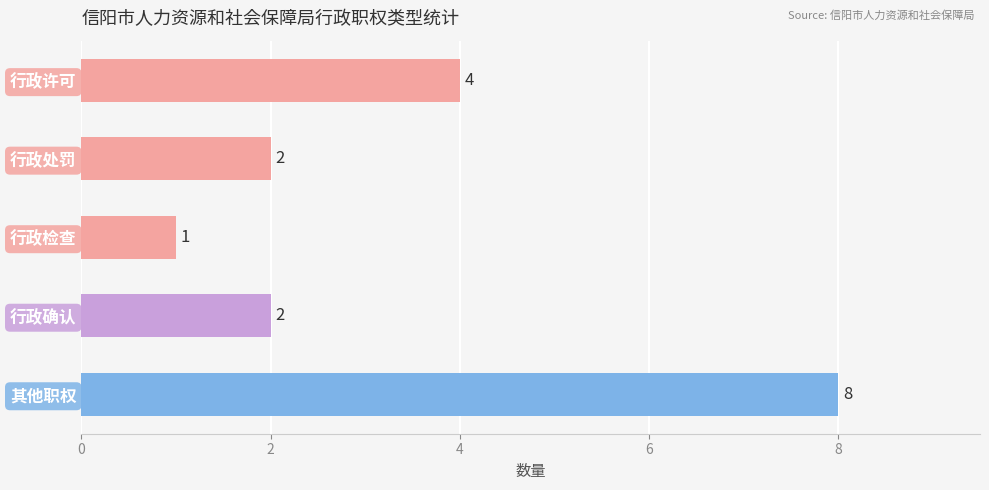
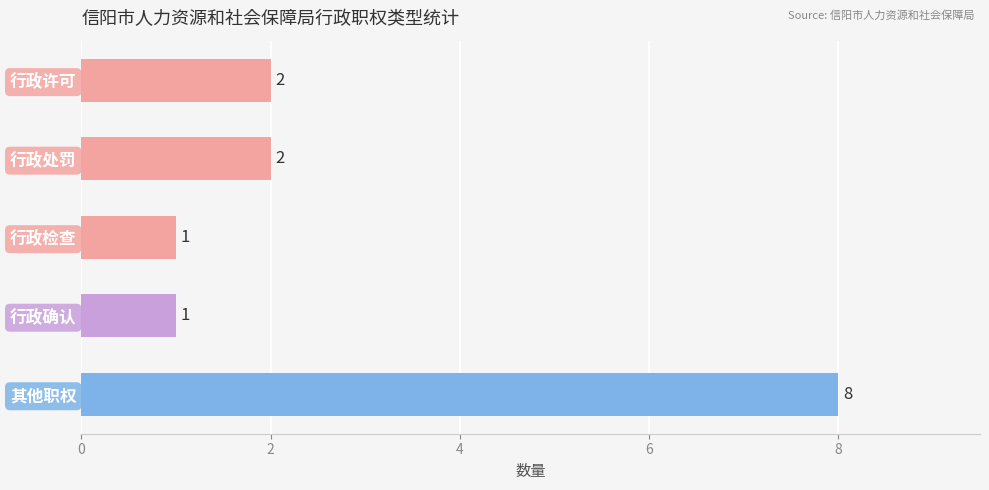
行政许可: 4 -> 2
行政确认: 2 -> 1
